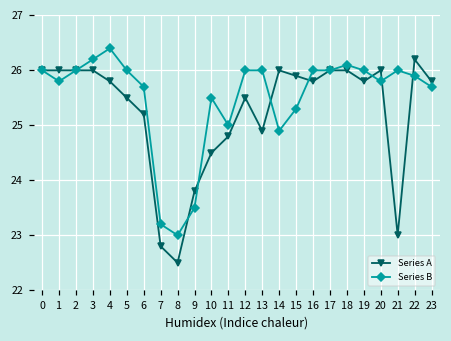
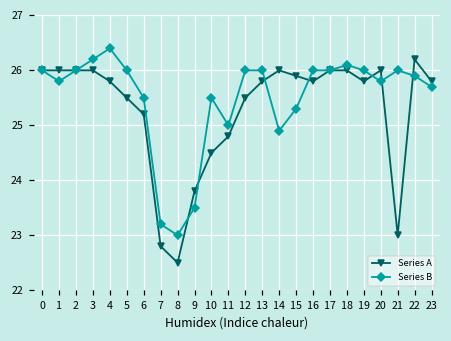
Series B, 6: 25.7 -> 25.5
Series A, 13: 24.9 -> 25.8
